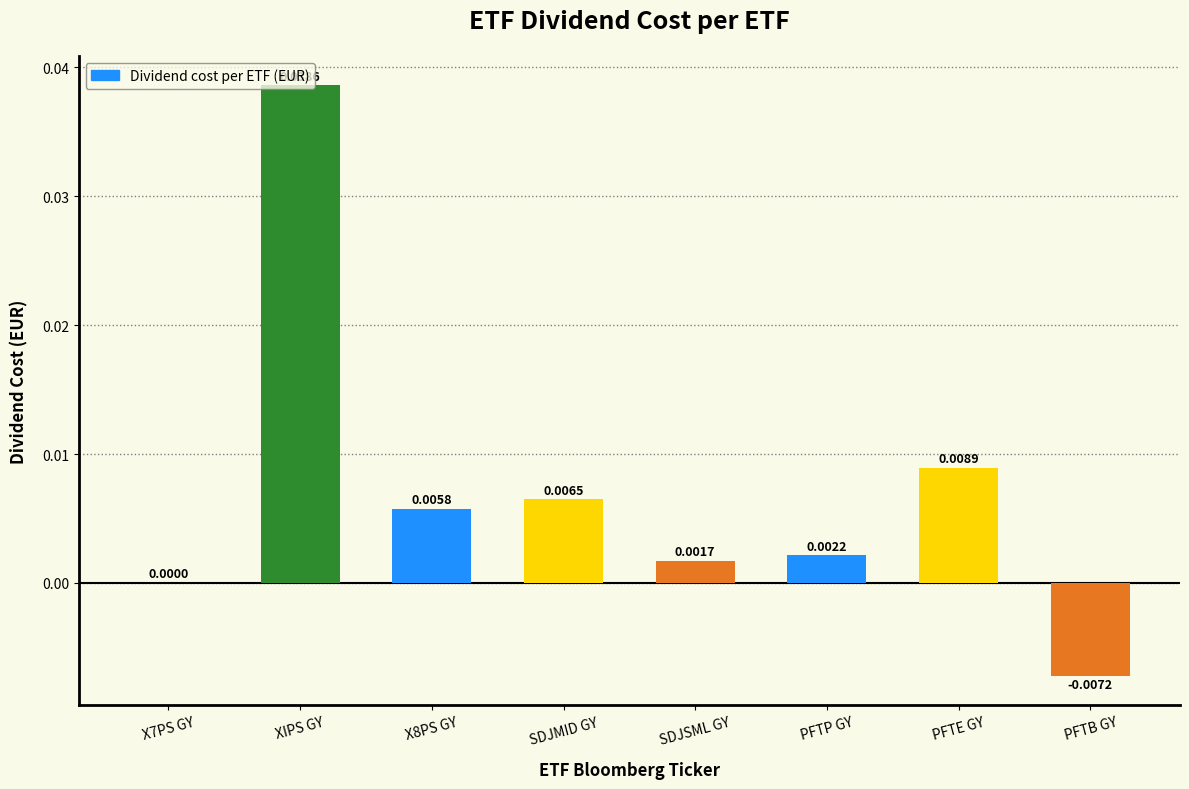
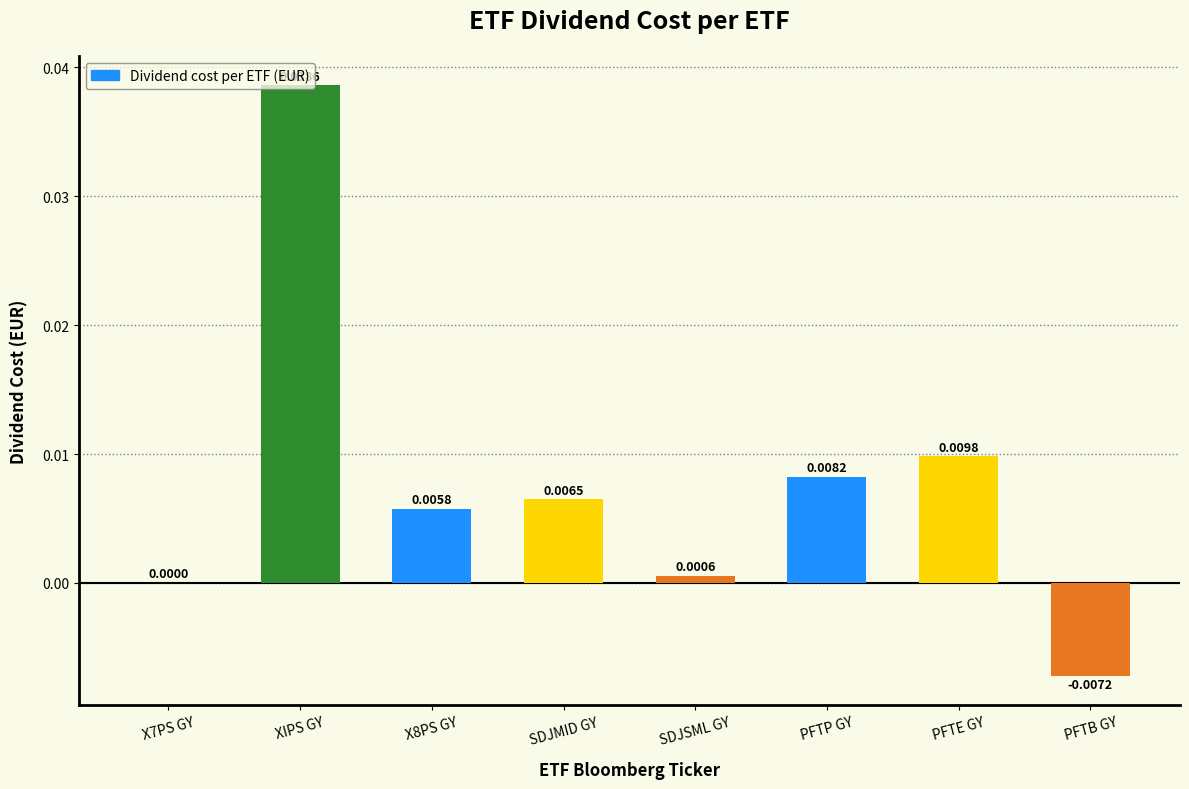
SDJSML GY: 0.0017 -> 0.0006
PFTP GY: 0.0022 -> 0.0082
PFTE GY: 0.0089 -> 0.0098
